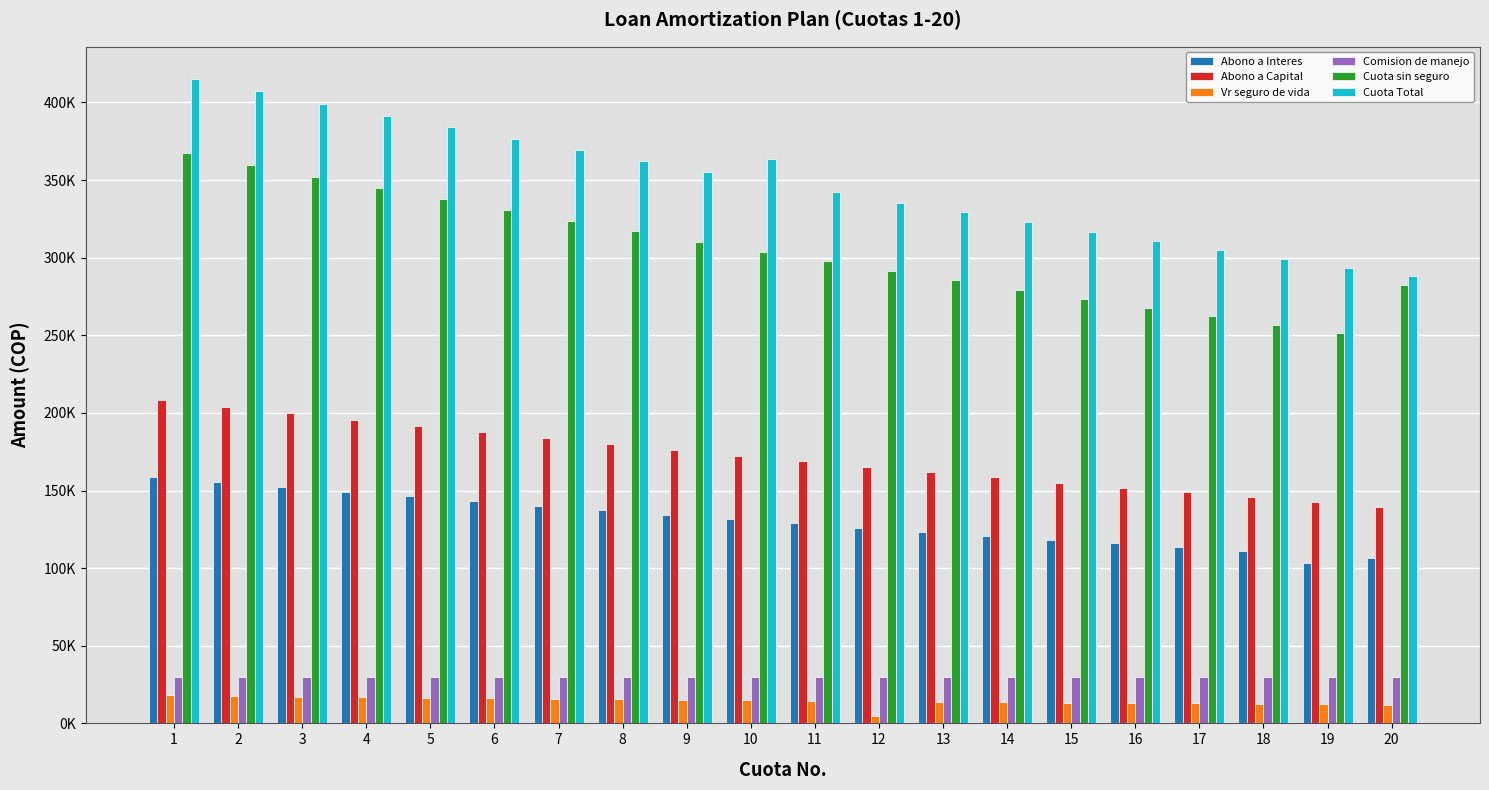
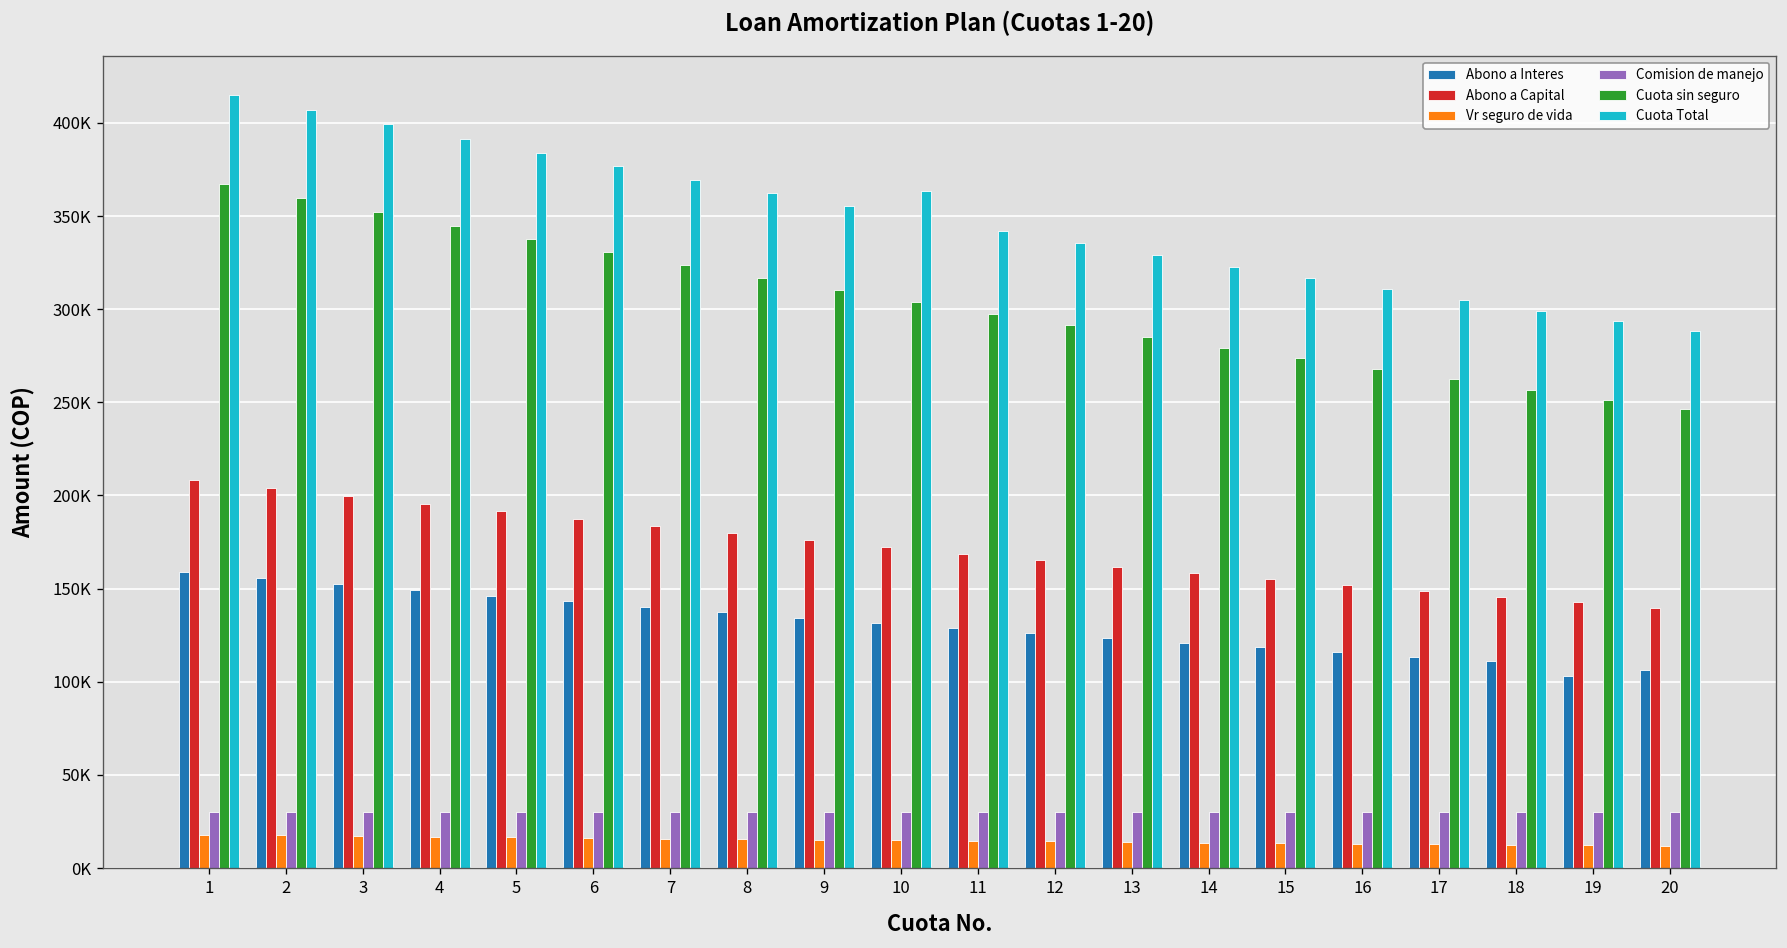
Vr seguro de vida, 12: 5000 -> 14000
Cuota sin seguro, 20: 283000 -> 246000
